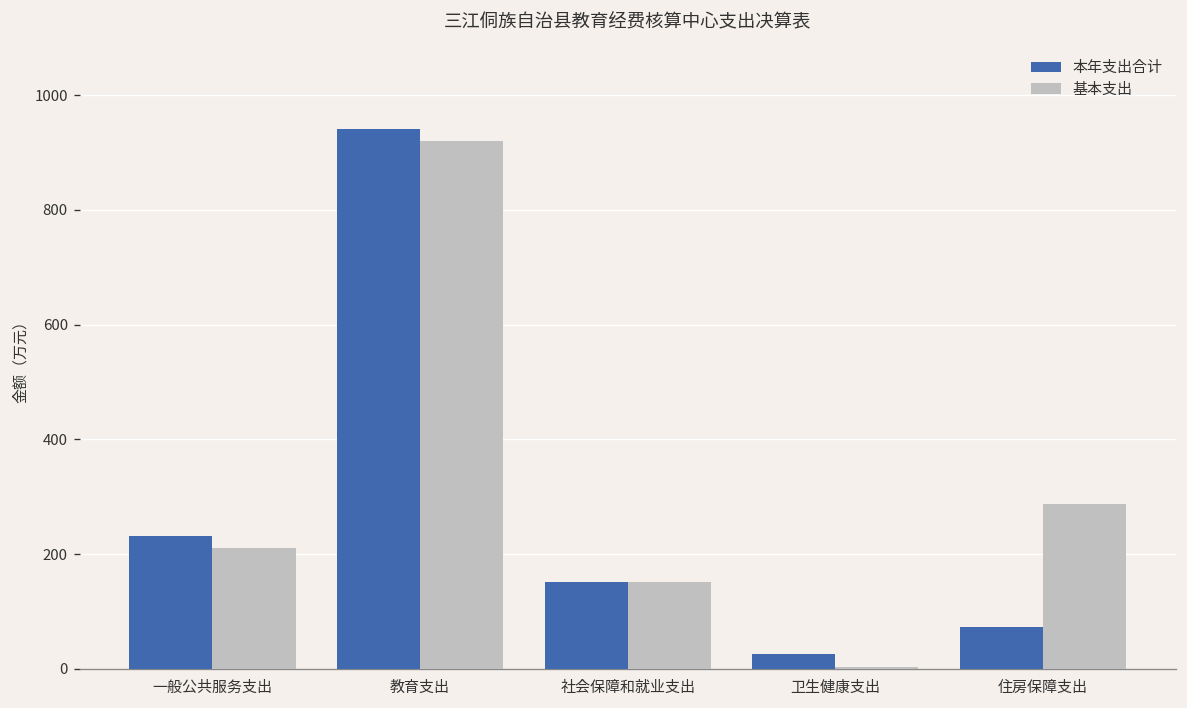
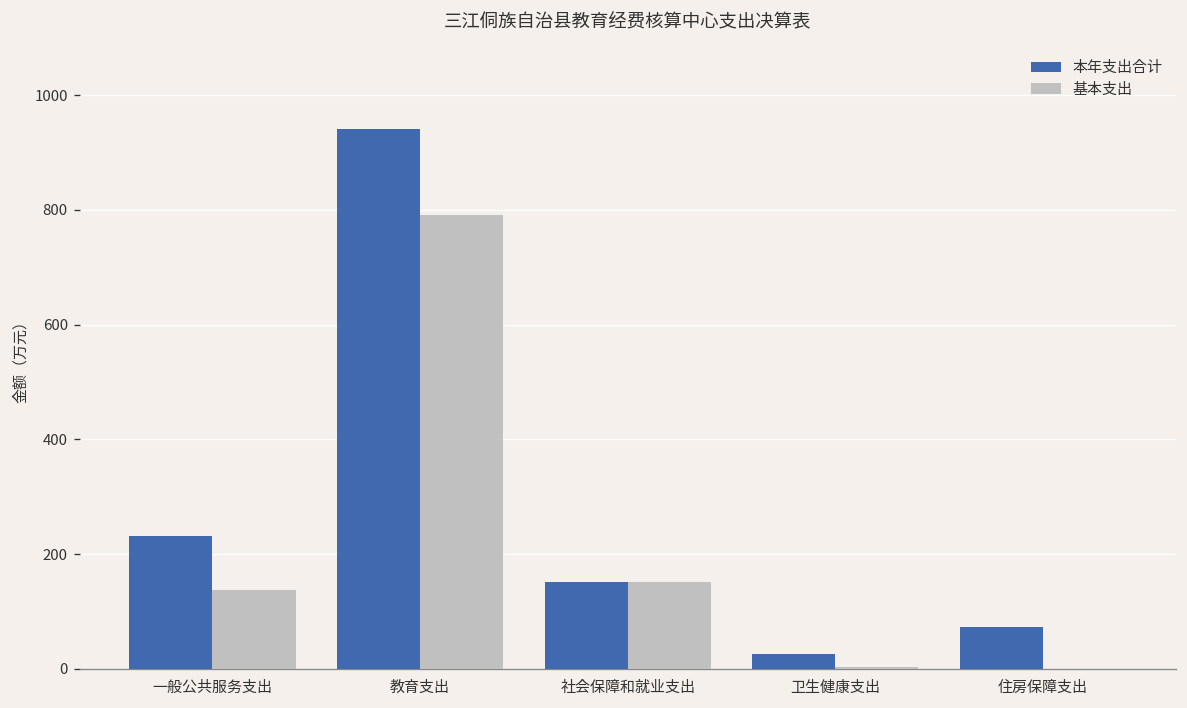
基本支出, 一般公共服务支出: 210 -> 140
基本支出, 教育支出: 920 -> 790
基本支出, 住房保障支出: 290 -> 0
